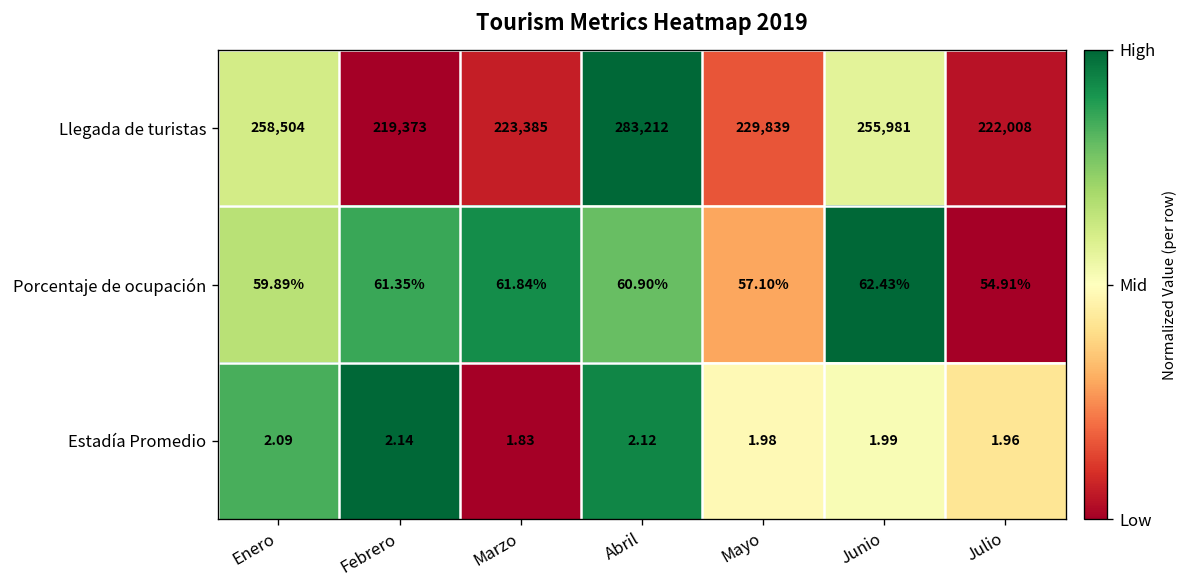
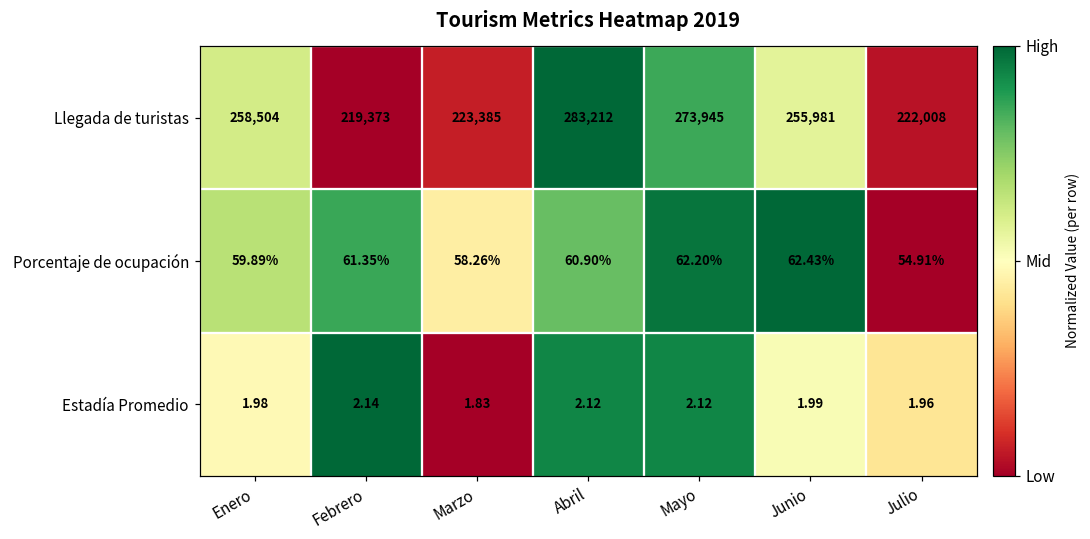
Llegada de turistas, Mayo: 229,839 -> 273,945
Porcentaje de ocupación, Marzo: 61.84% -> 58.26%
Porcentaje de ocupación, Mayo: 57.10% -> 62.20%
Estadía Promedio, Enero: 2.09 -> 1.98
Estadía Promedio, Mayo: 1.98 -> 2.12
